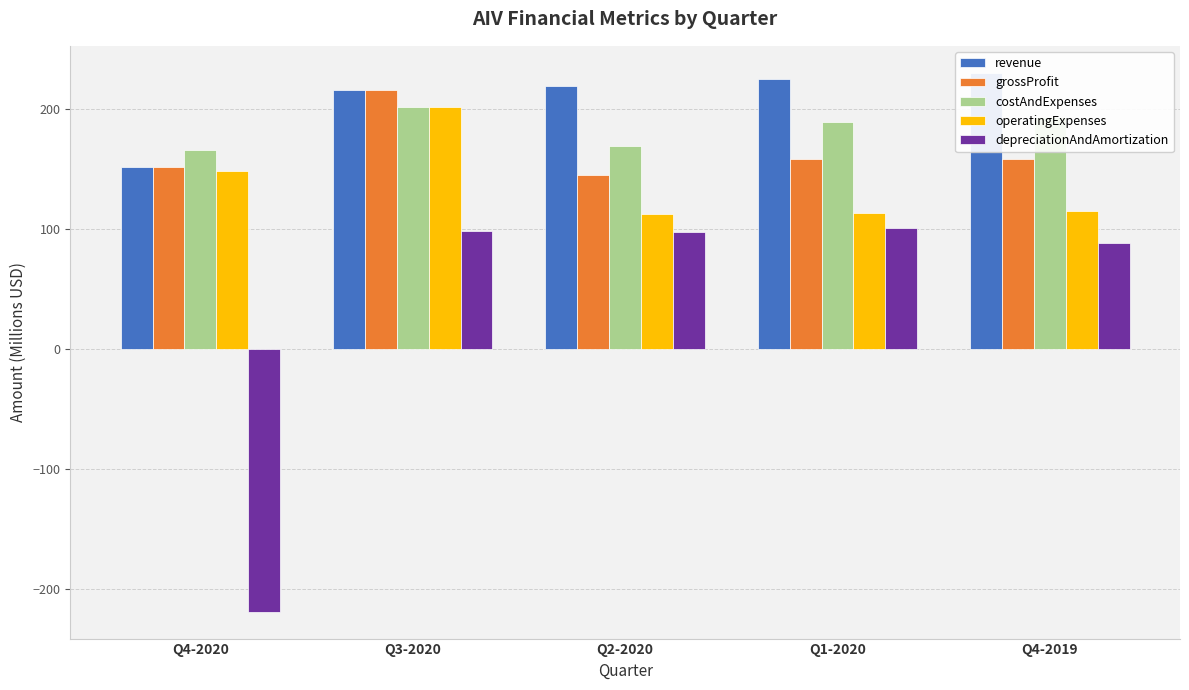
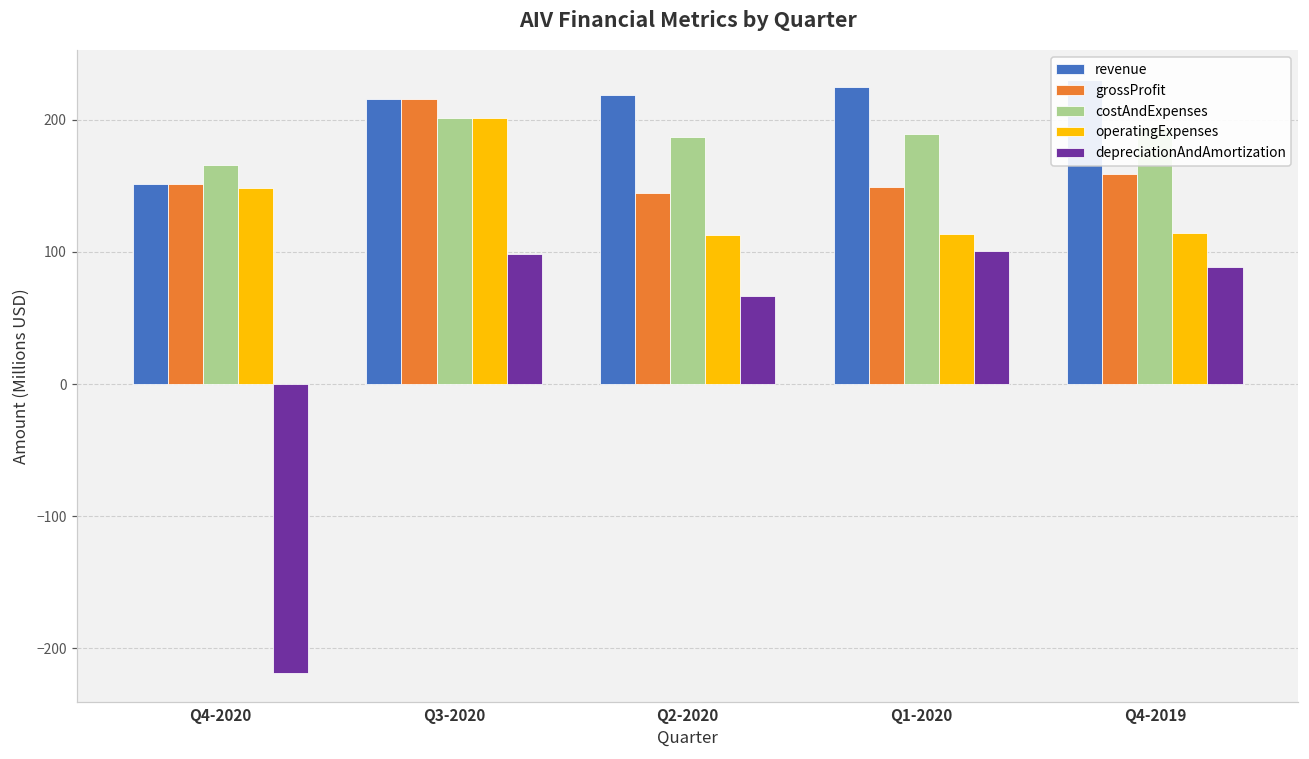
costAndExpenses, Q2-2020: 169 -> 187
depreciationAndAmortization, Q2-2020: 98 -> 67
grossProfit, Q1-2020: 159 -> 149
